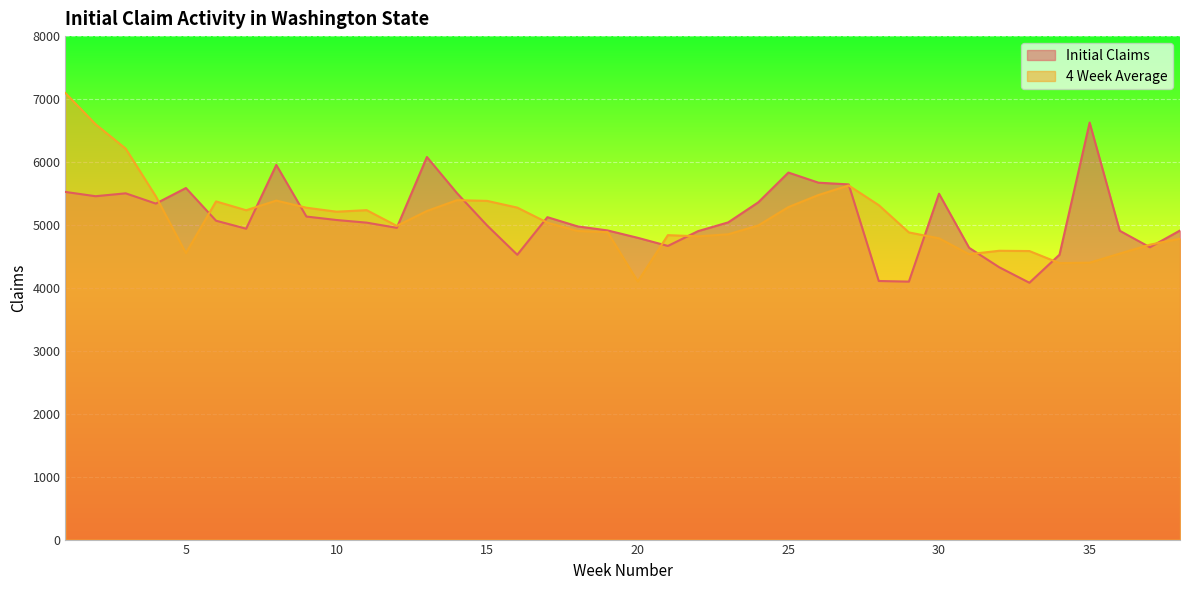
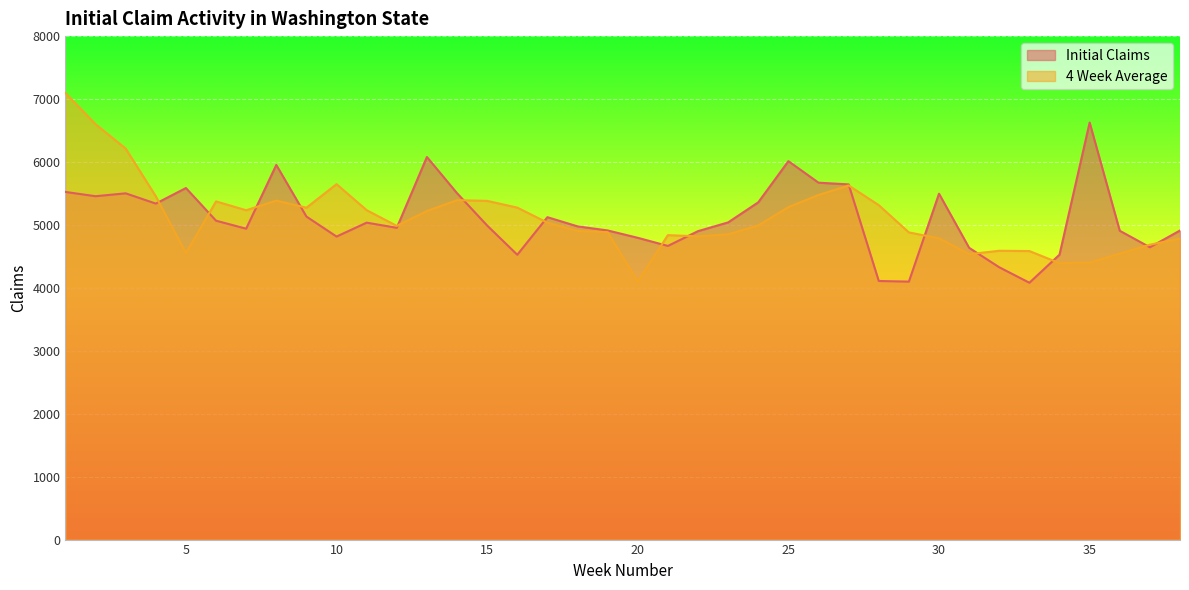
Initial Claims, 10: 5100 -> 4800
4 Week Average, 10: 5200 -> 5600
Initial Claims, 25: 5800 -> 6000
